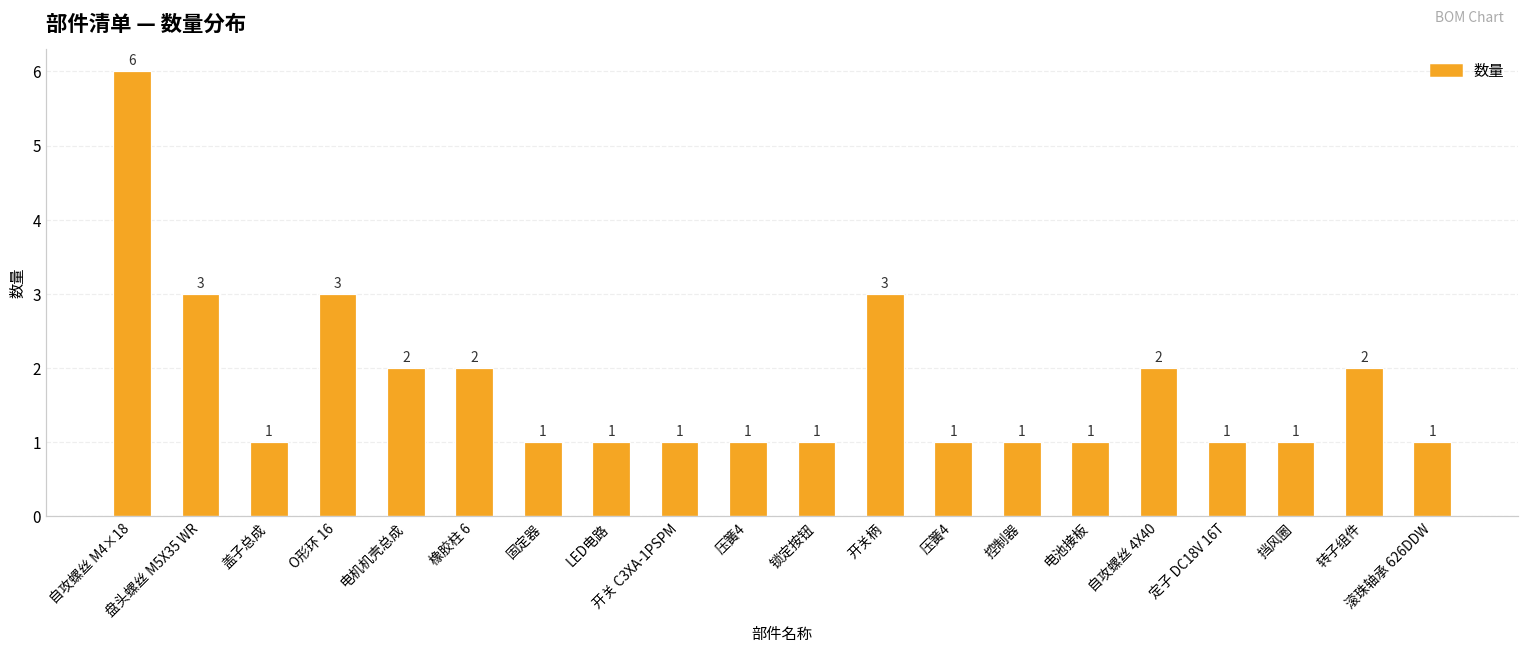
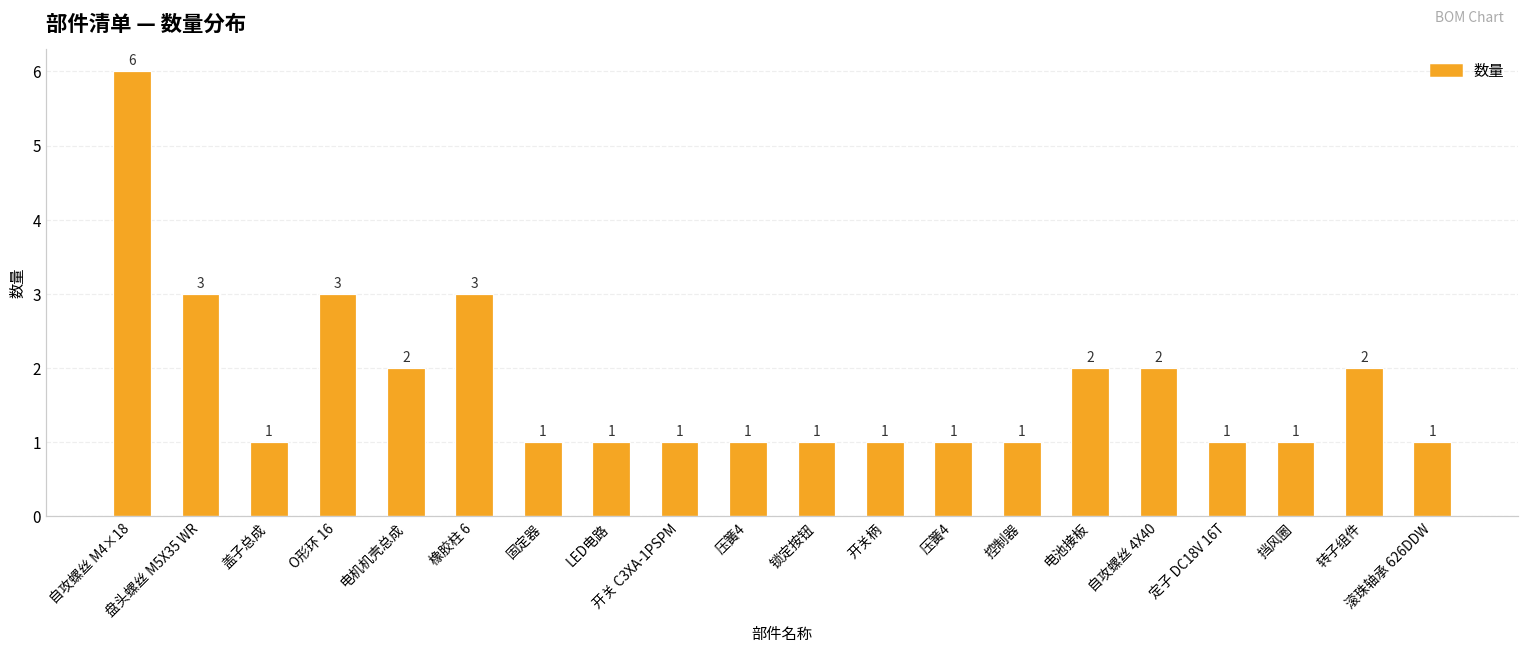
橡胶柱 6: 2 -> 3
开关柄: 3 -> 1
电池接板: 1 -> 2
